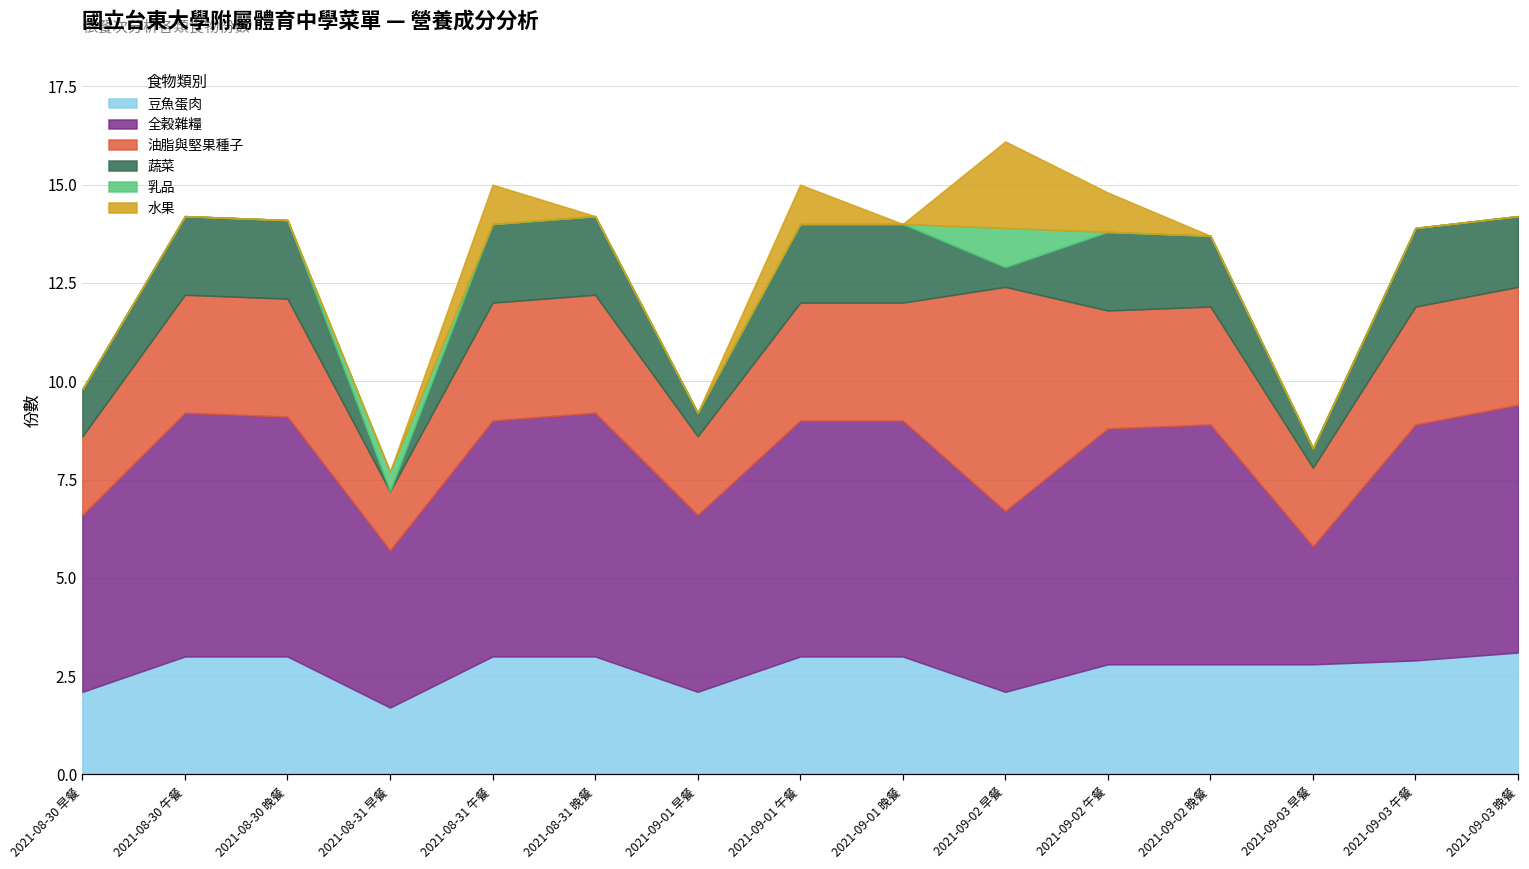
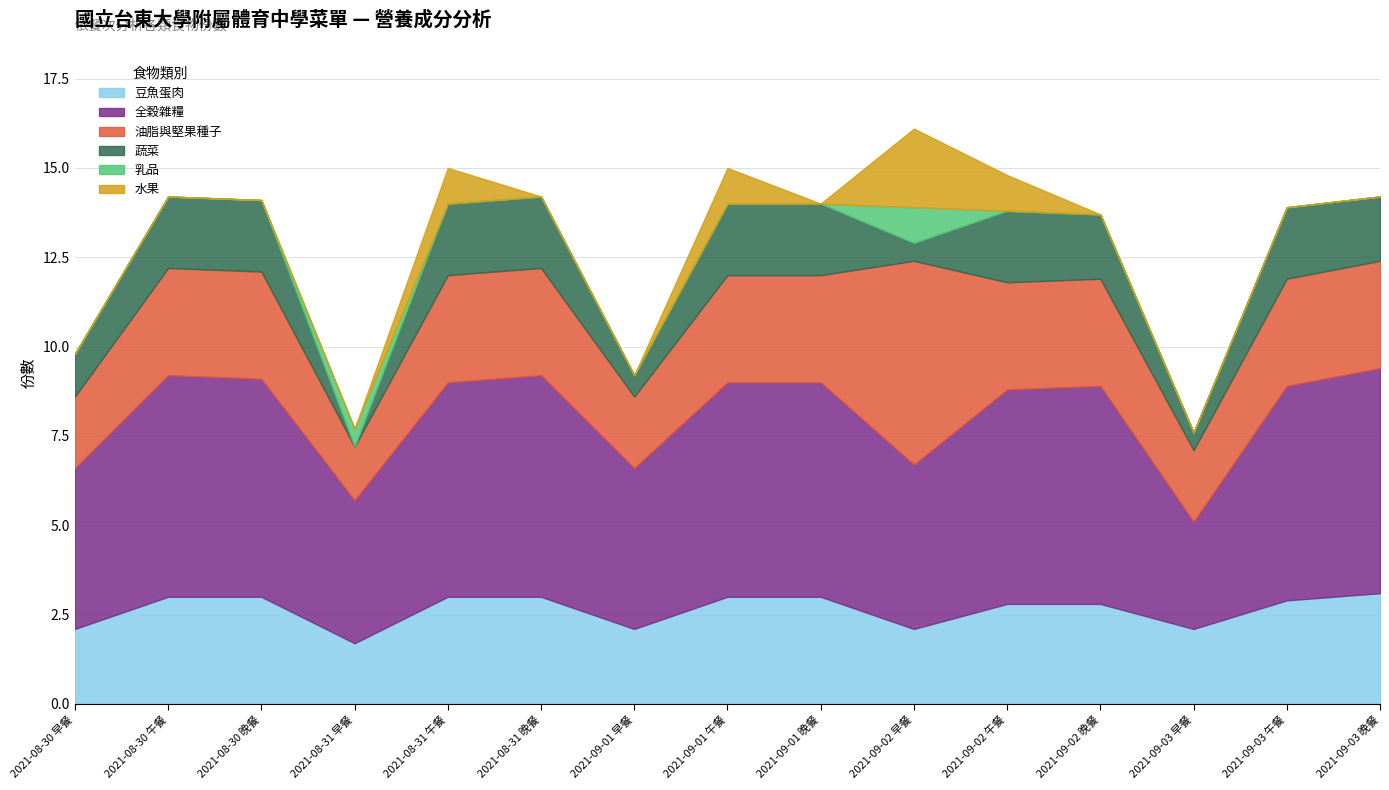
豆魚蛋肉, 2021-09-03 早餐: 2.8 -> 2.1
